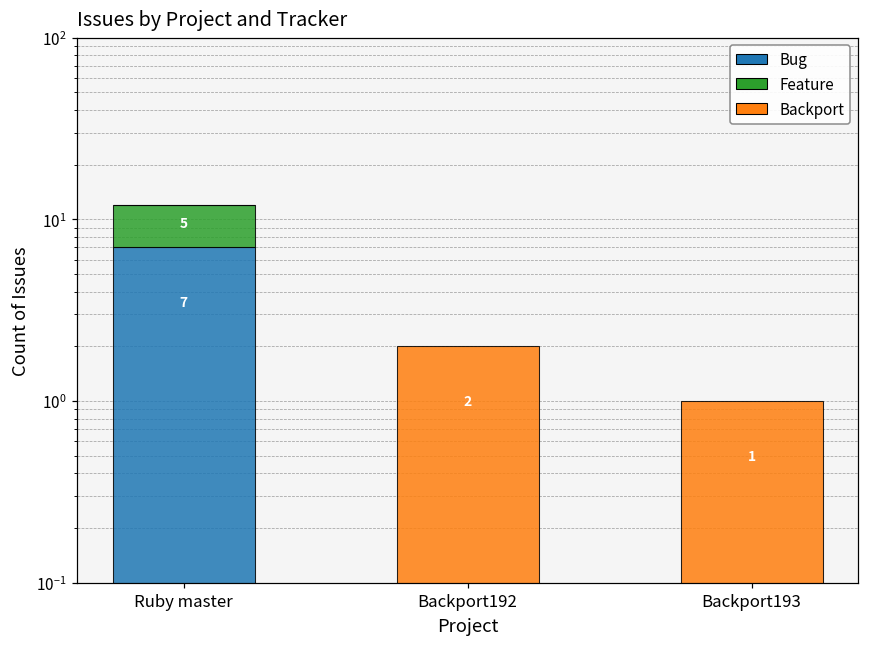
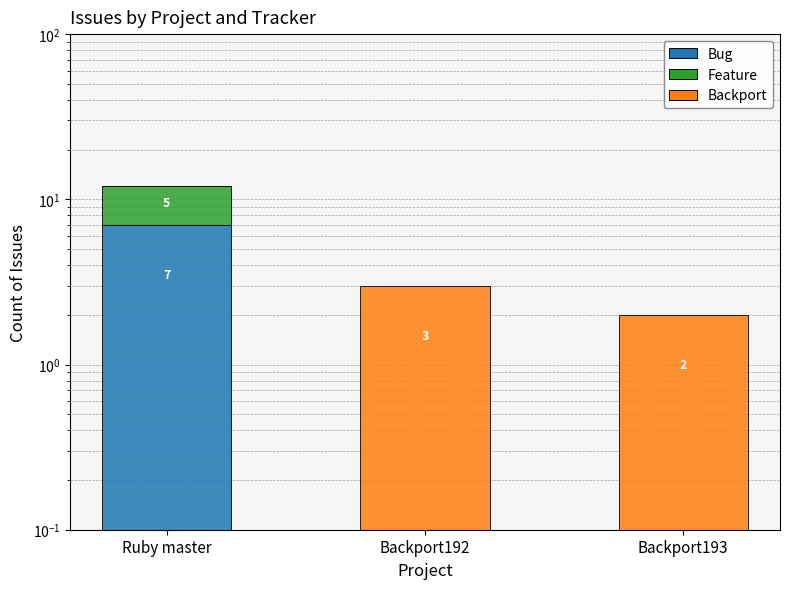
Backport, Backport192: 2 -> 3
Backport, Backport193: 1 -> 2
